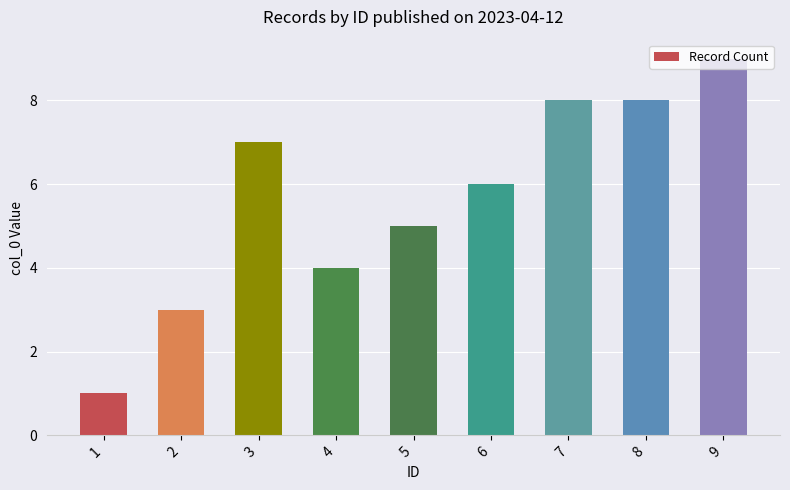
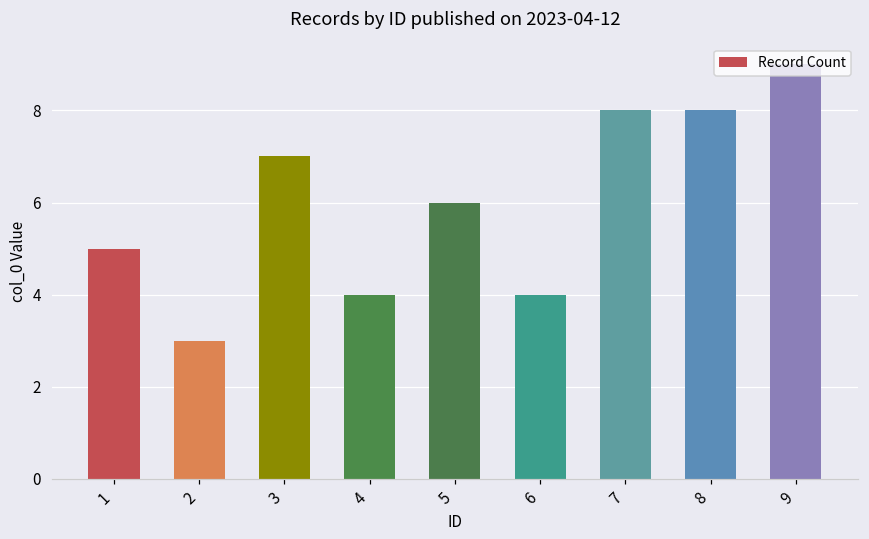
1: 1 -> 5
5: 5 -> 6
6: 6 -> 4
